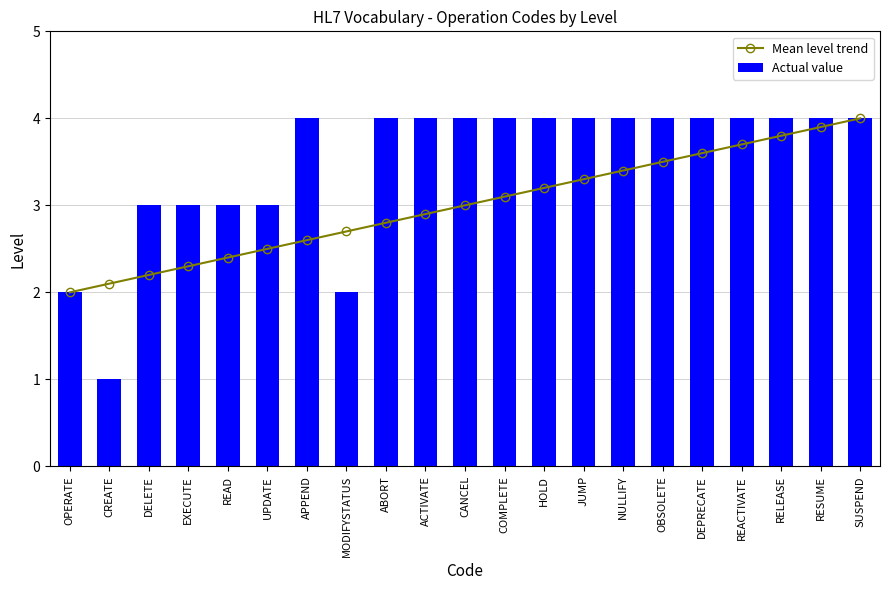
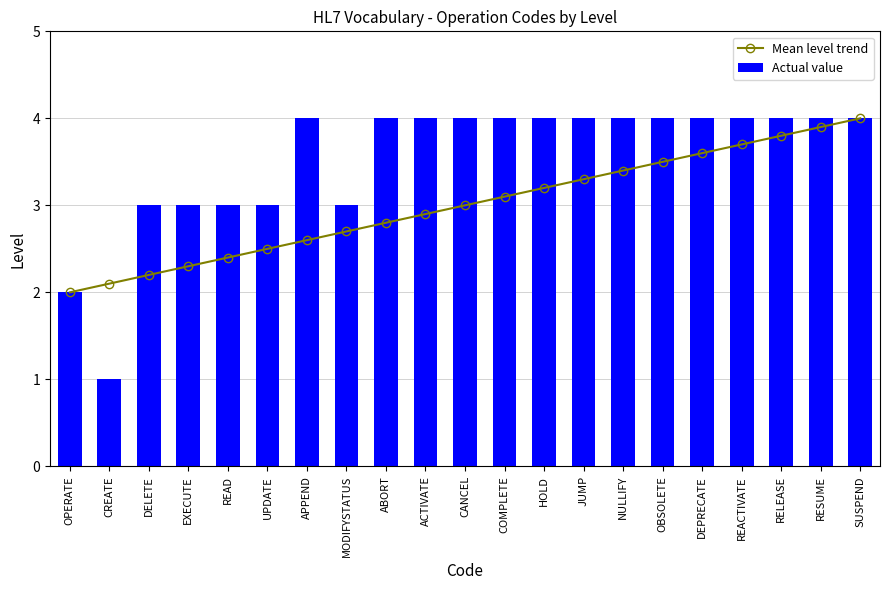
Actual value, MODIFYSTATUS: 2 -> 3
